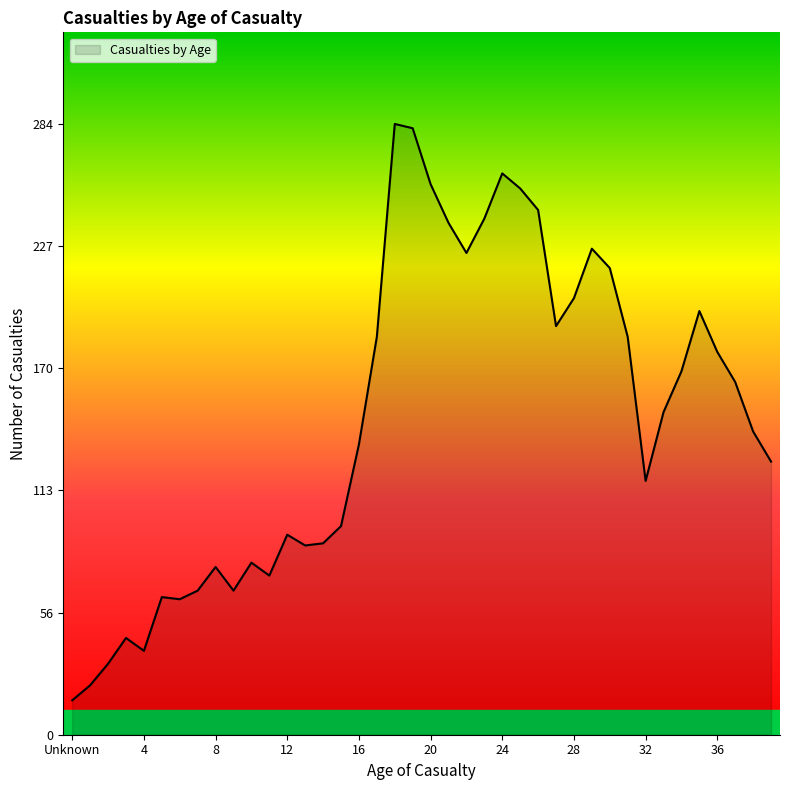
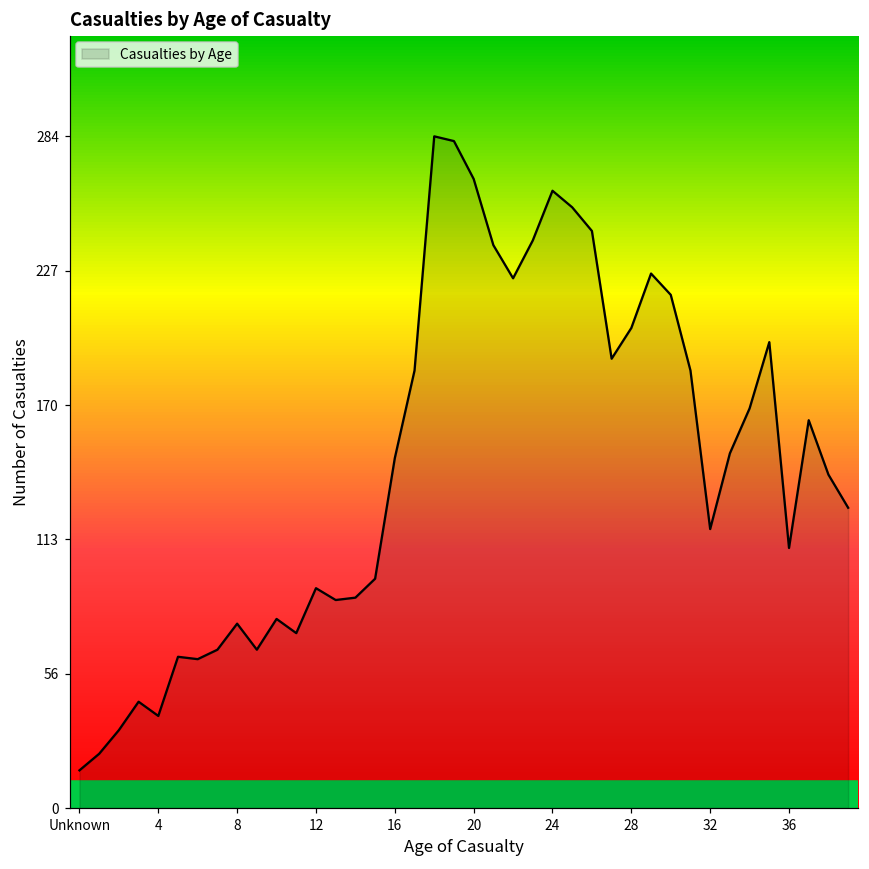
16: 135 -> 148
20: 256 -> 266
36: 178 -> 110
